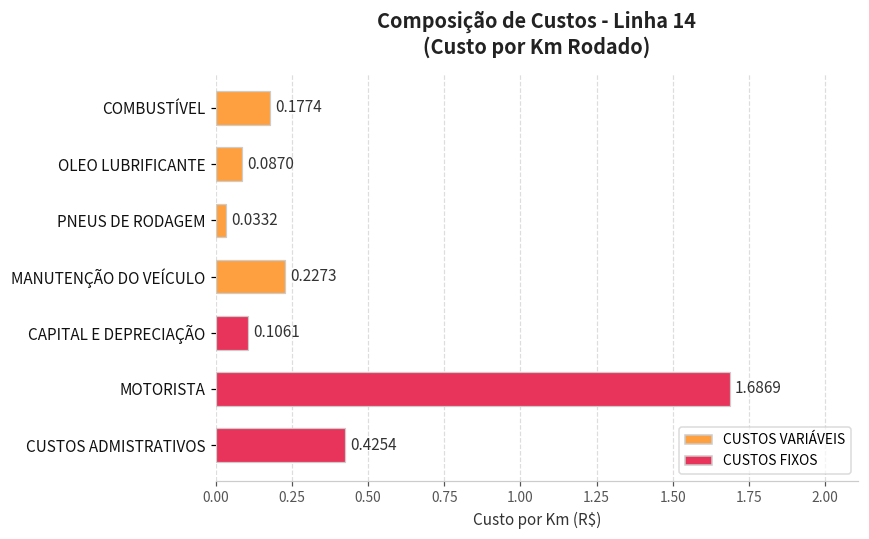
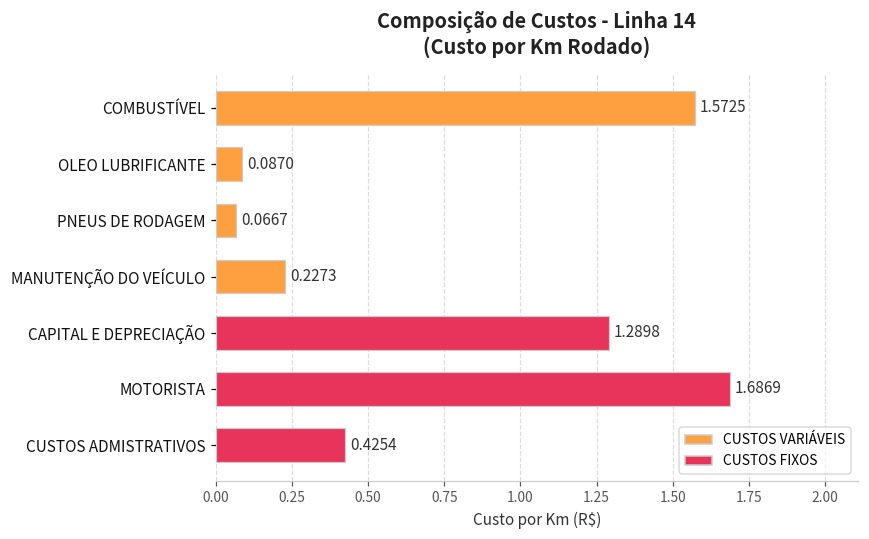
COMBUSTÍVEL: 0.1774 -> 1.5725
PNEUS DE RODAGEM: 0.0332 -> 0.0667
CAPITAL E DEPRECIAÇÃO: 0.1061 -> 1.2898
